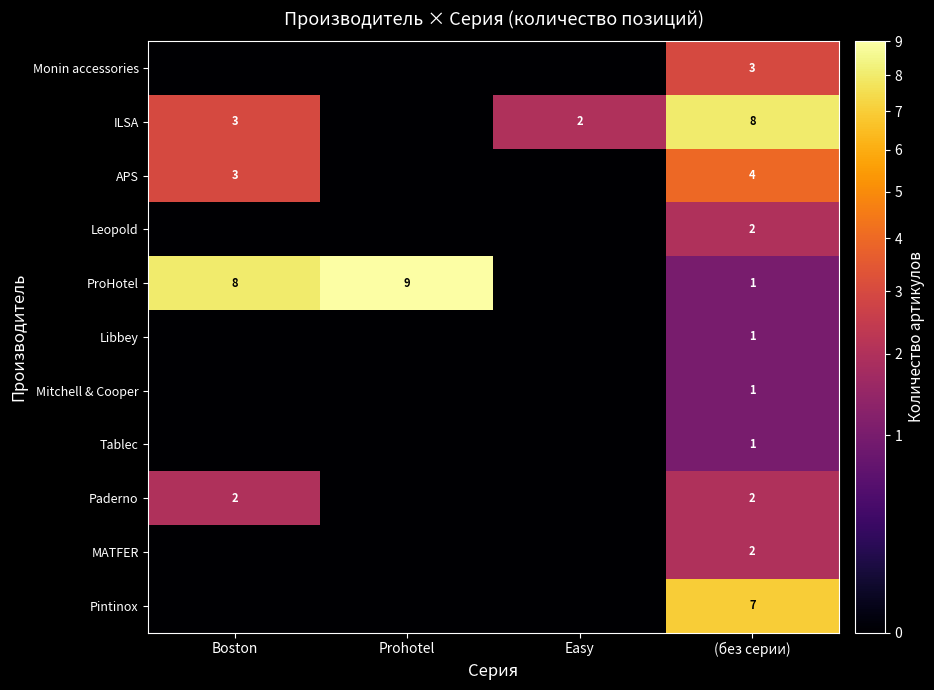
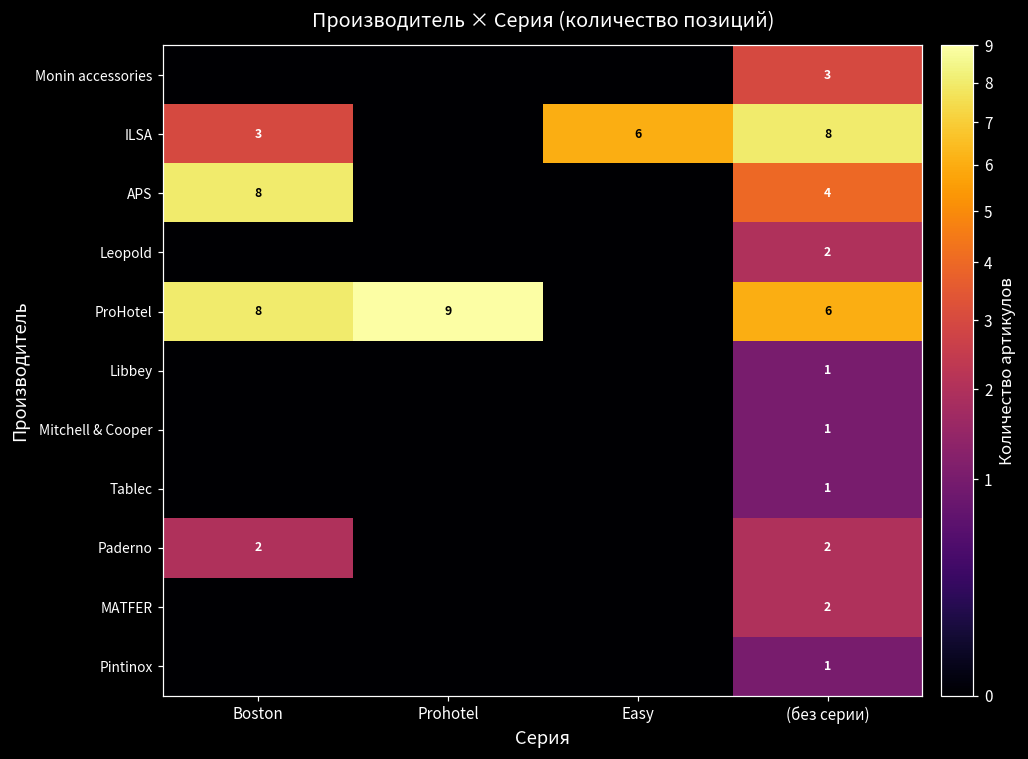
ILSA, Easy: 2 -> 6
APS, Boston: 3 -> 8
ProHotel, (без серии): 1 -> 6
Pintinox, (без серии): 7 -> 1
